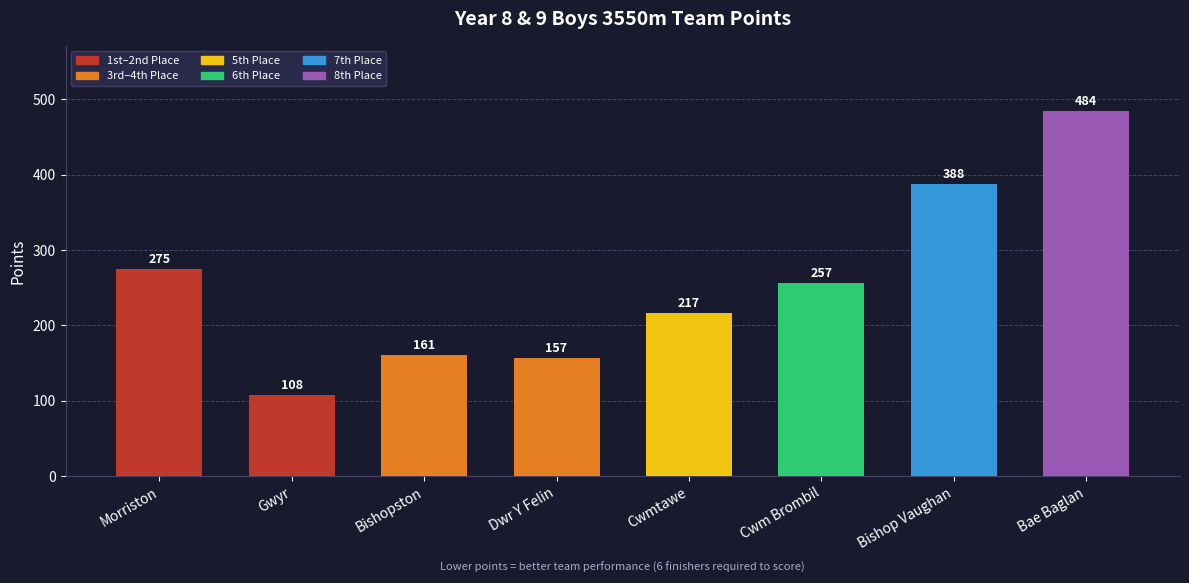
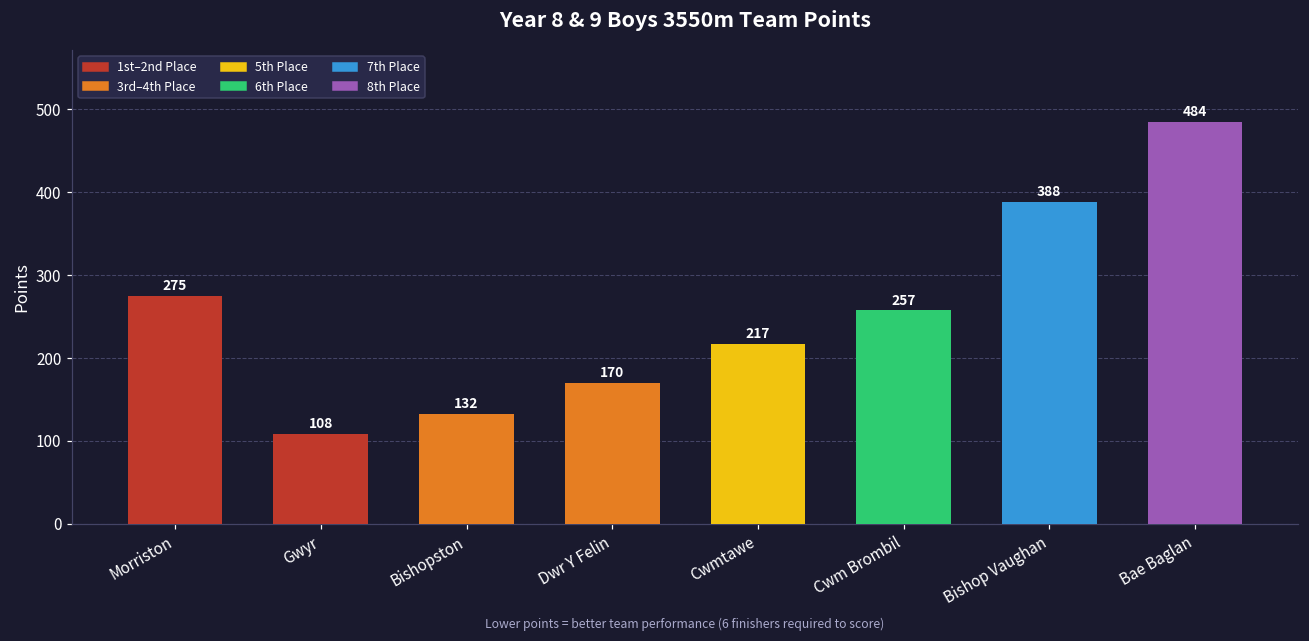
Bishopston: 161 -> 132
Dwr Y Felin: 157 -> 170
